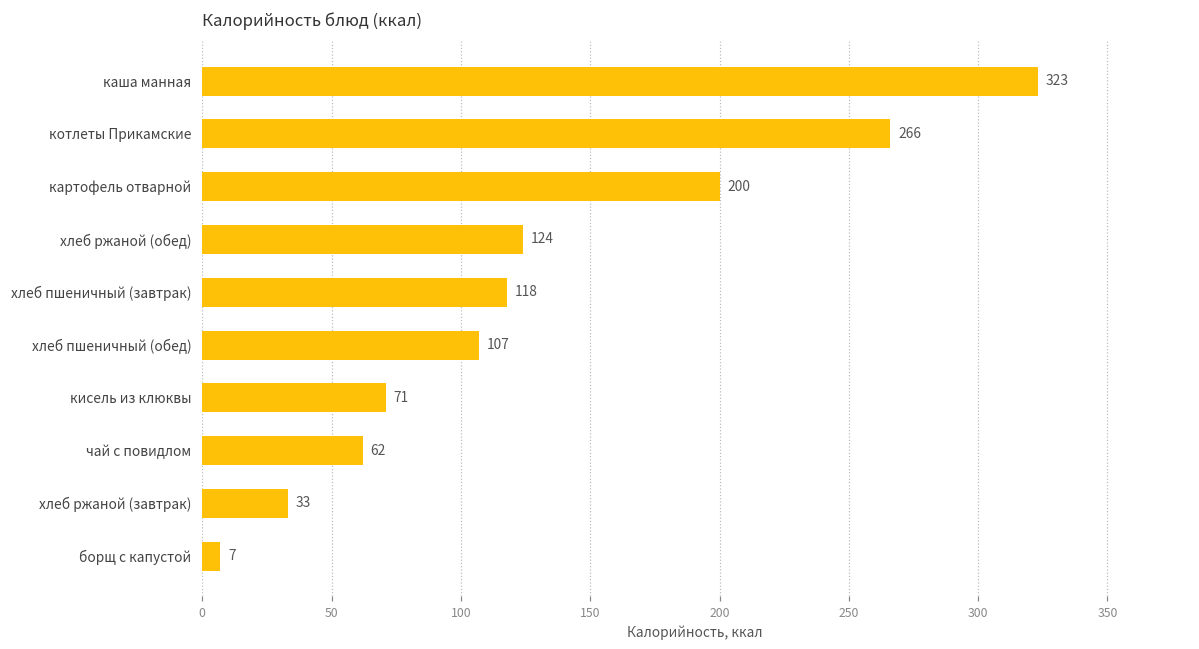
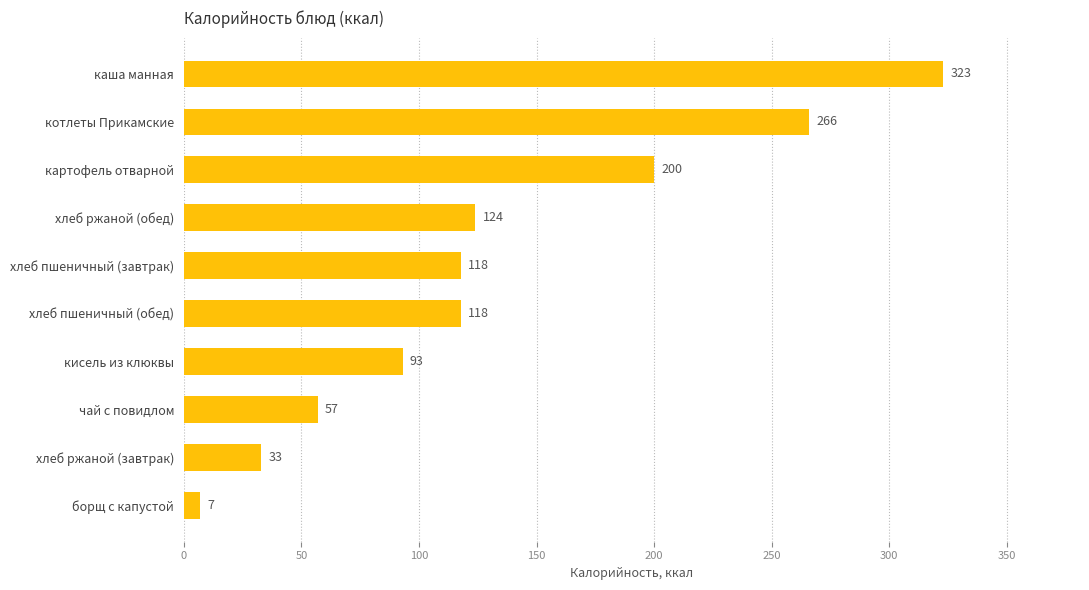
хлеб пшеничный (обед): 107 -> 118
кисель из клюквы: 71 -> 93
чай с повидлом: 62 -> 57
